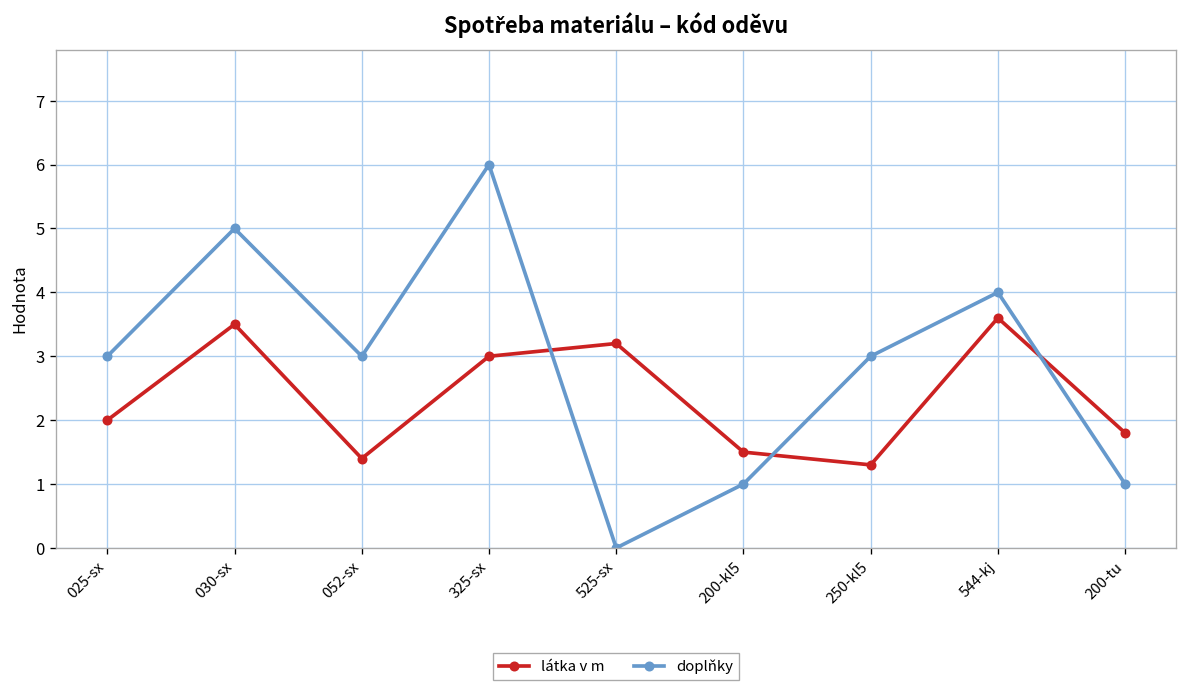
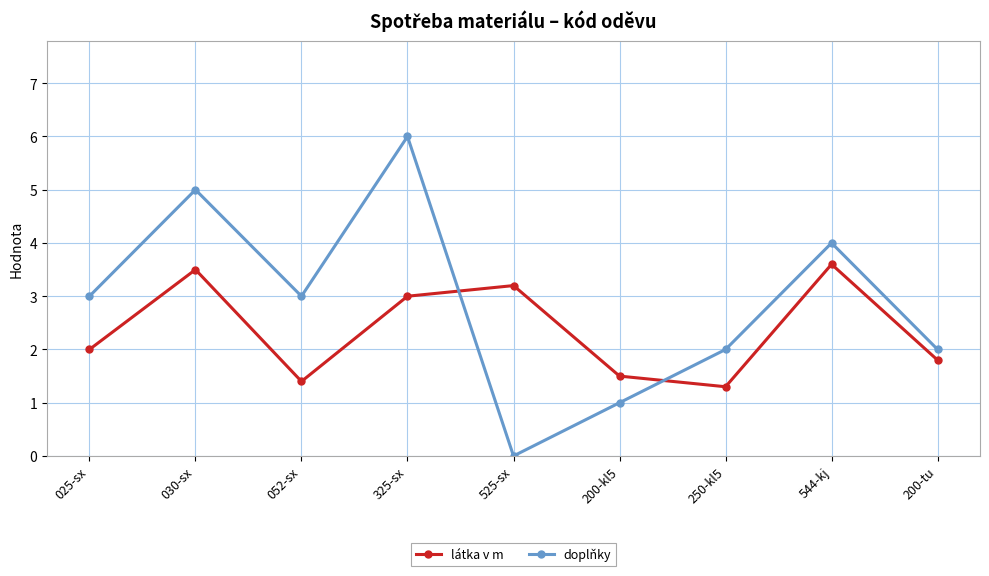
doplňky, 250-kl5: 3 -> 2
doplňky, 200-tu: 1 -> 2
